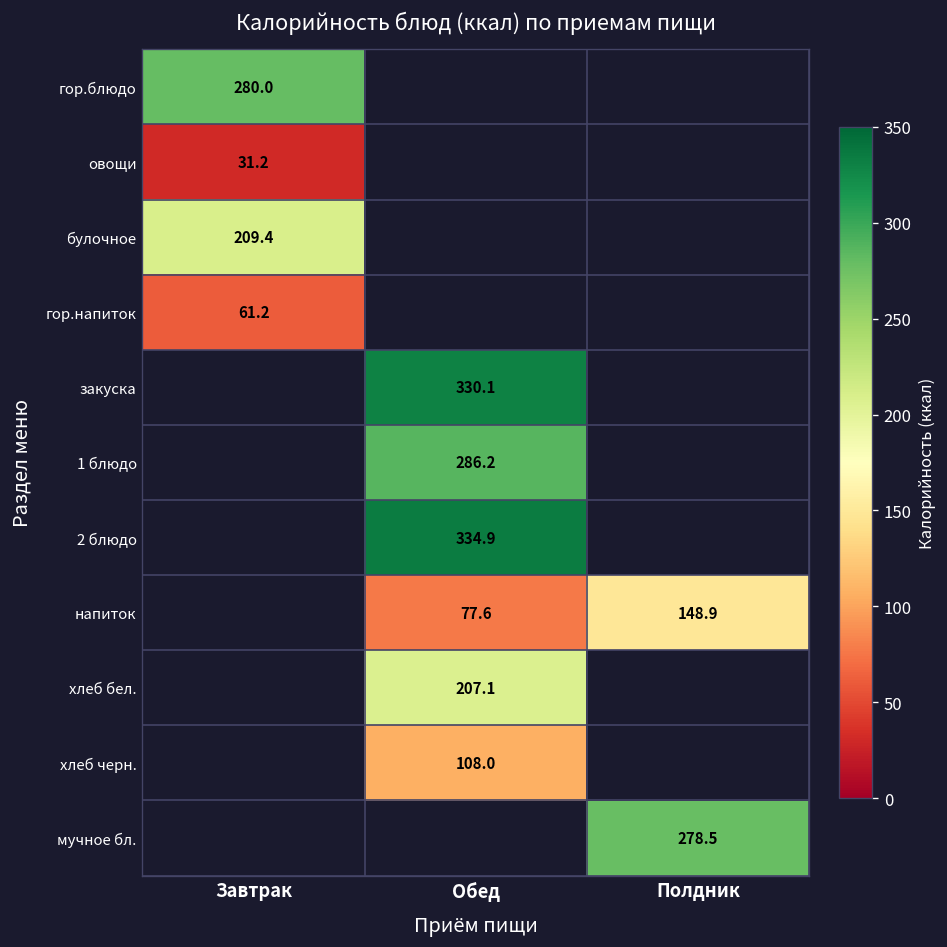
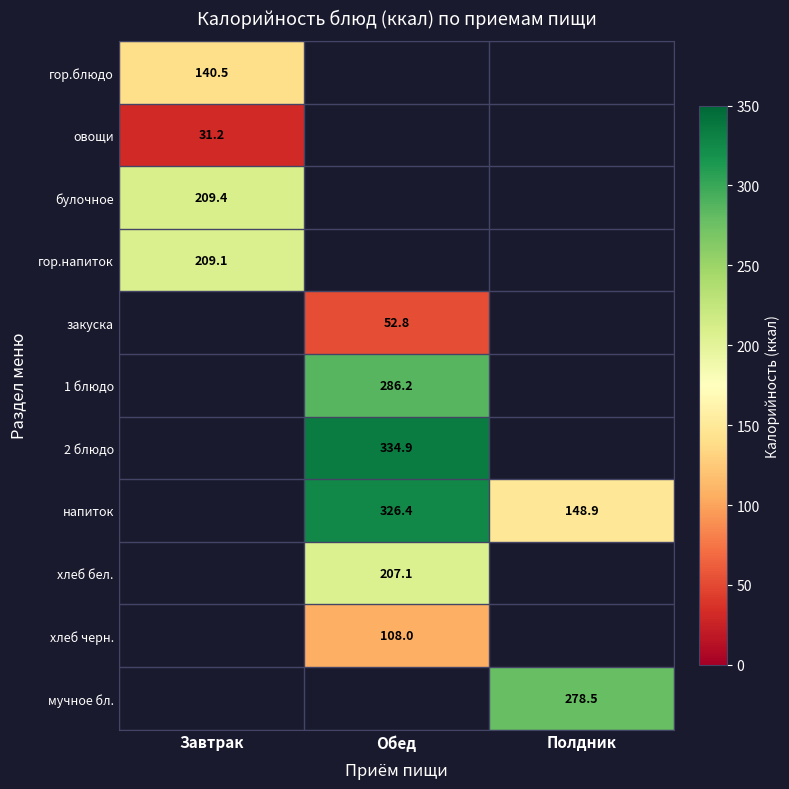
гор.блюдо, Завтрак: 280.0 -> 140.5
гор.напиток, Завтрак: 61.2 -> 209.1
закуска, Обед: 330.1 -> 52.8
напиток, Обед: 77.6 -> 326.4
